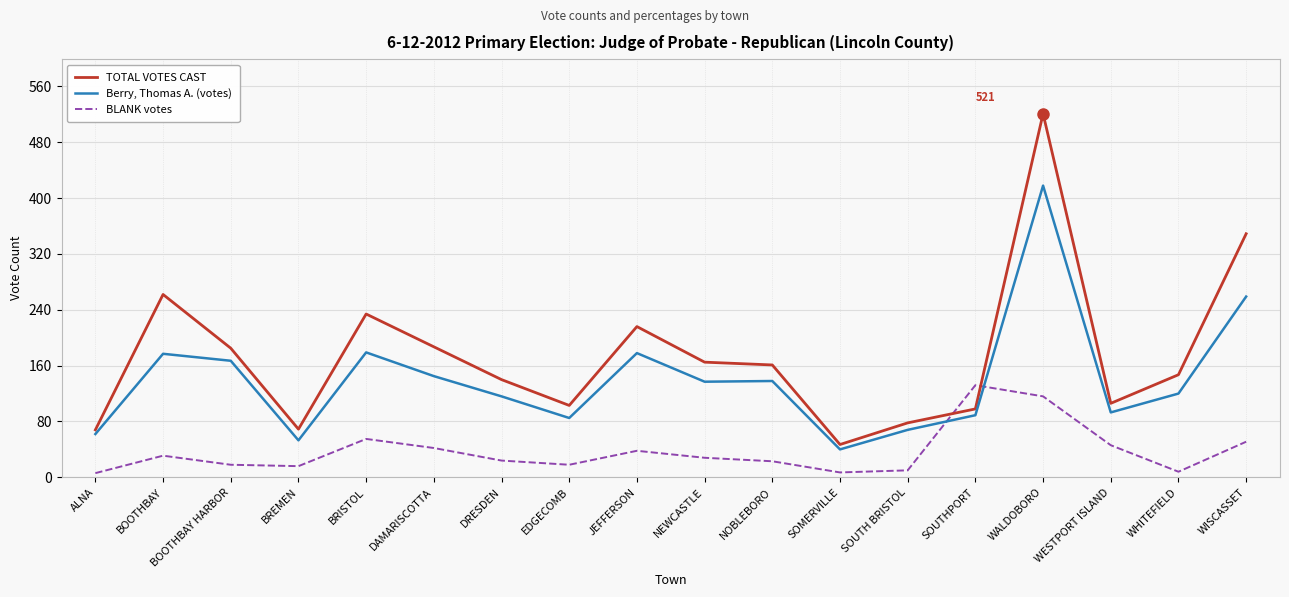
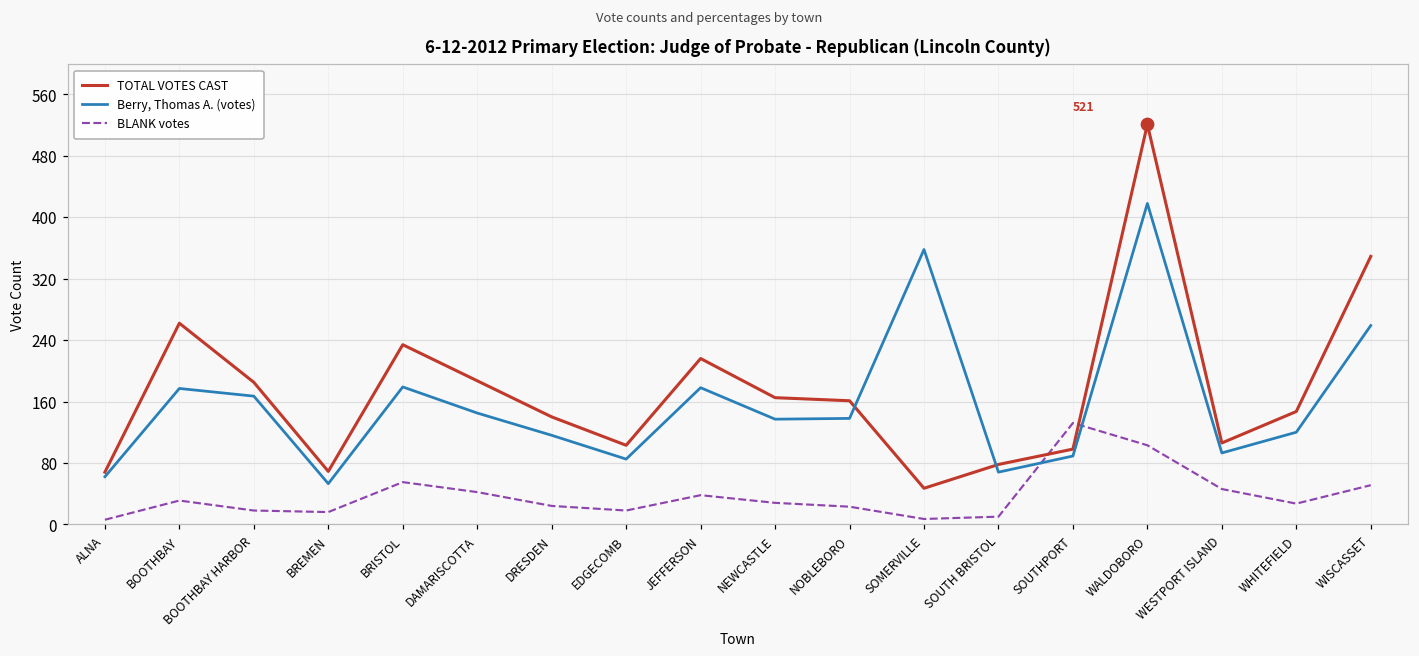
Berry, Thomas A. (votes), SOMERVILLE: 40 -> 360
BLANK votes, WALDOBORO: 120 -> 100
BLANK votes, WHITEFIELD: 10 -> 30
